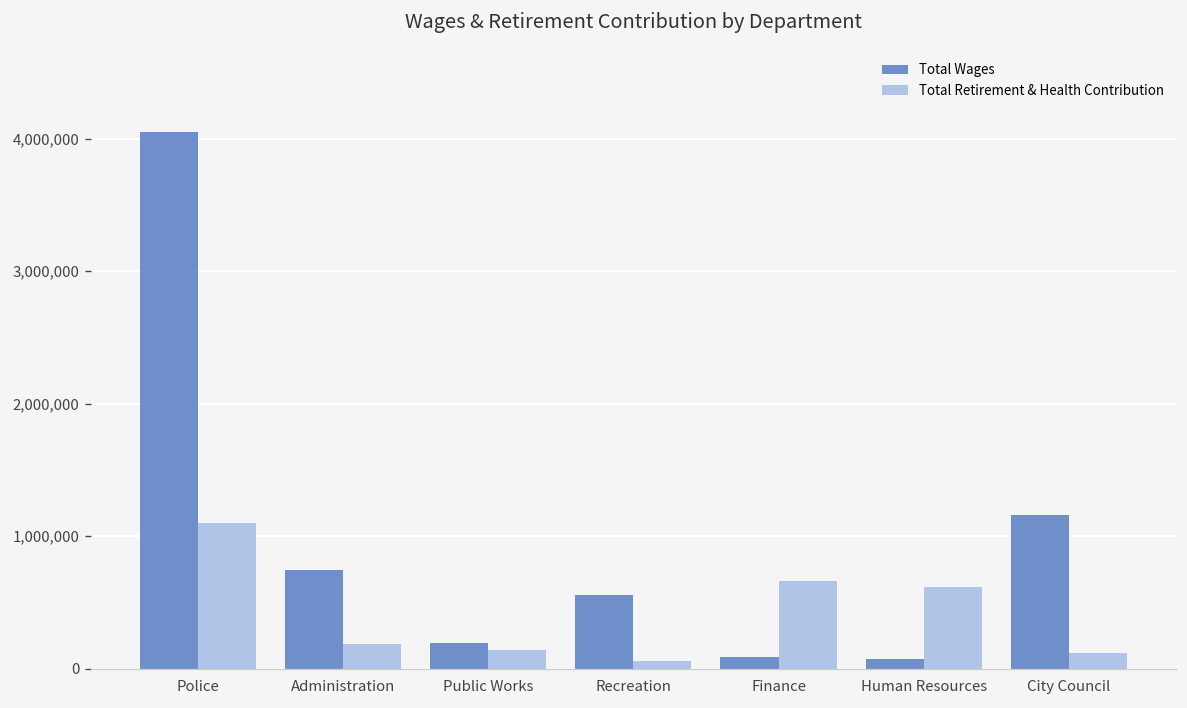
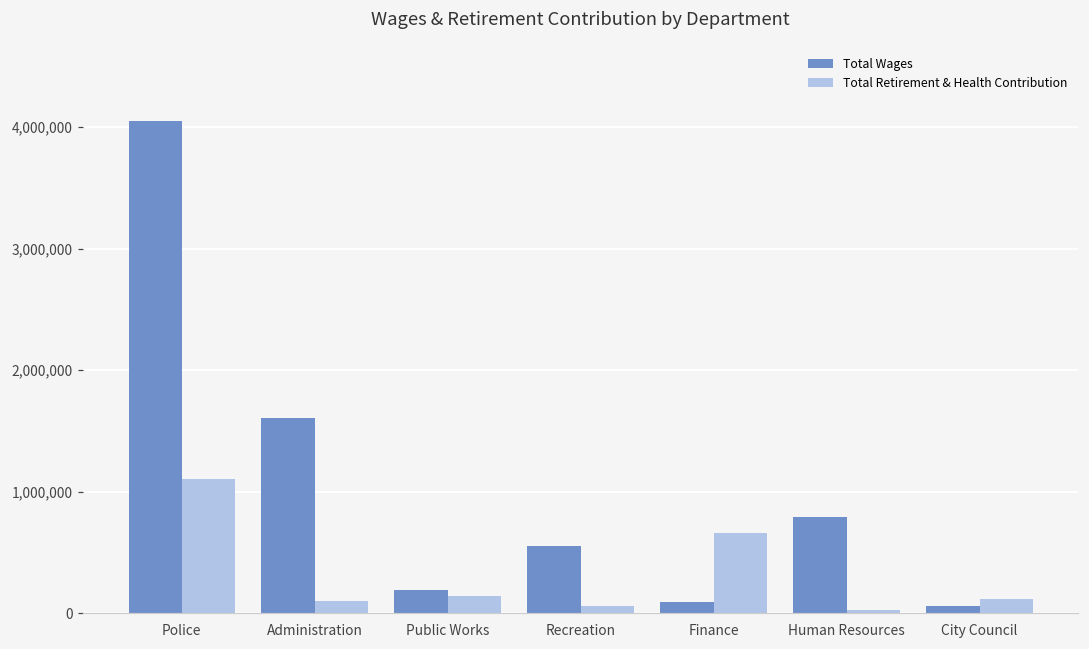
Total Wages, Administration: 740,000 -> 1,610,000
Total Retirement & Health Contribution, Administration: 190,000 -> 100,000
Total Wages, Human Resources: 70,000 -> 790,000
Total Retirement & Health Contribution, Human Resources: 620,000 -> 20,000
Total Wages, City Council: 1,160,000 -> 60,000
